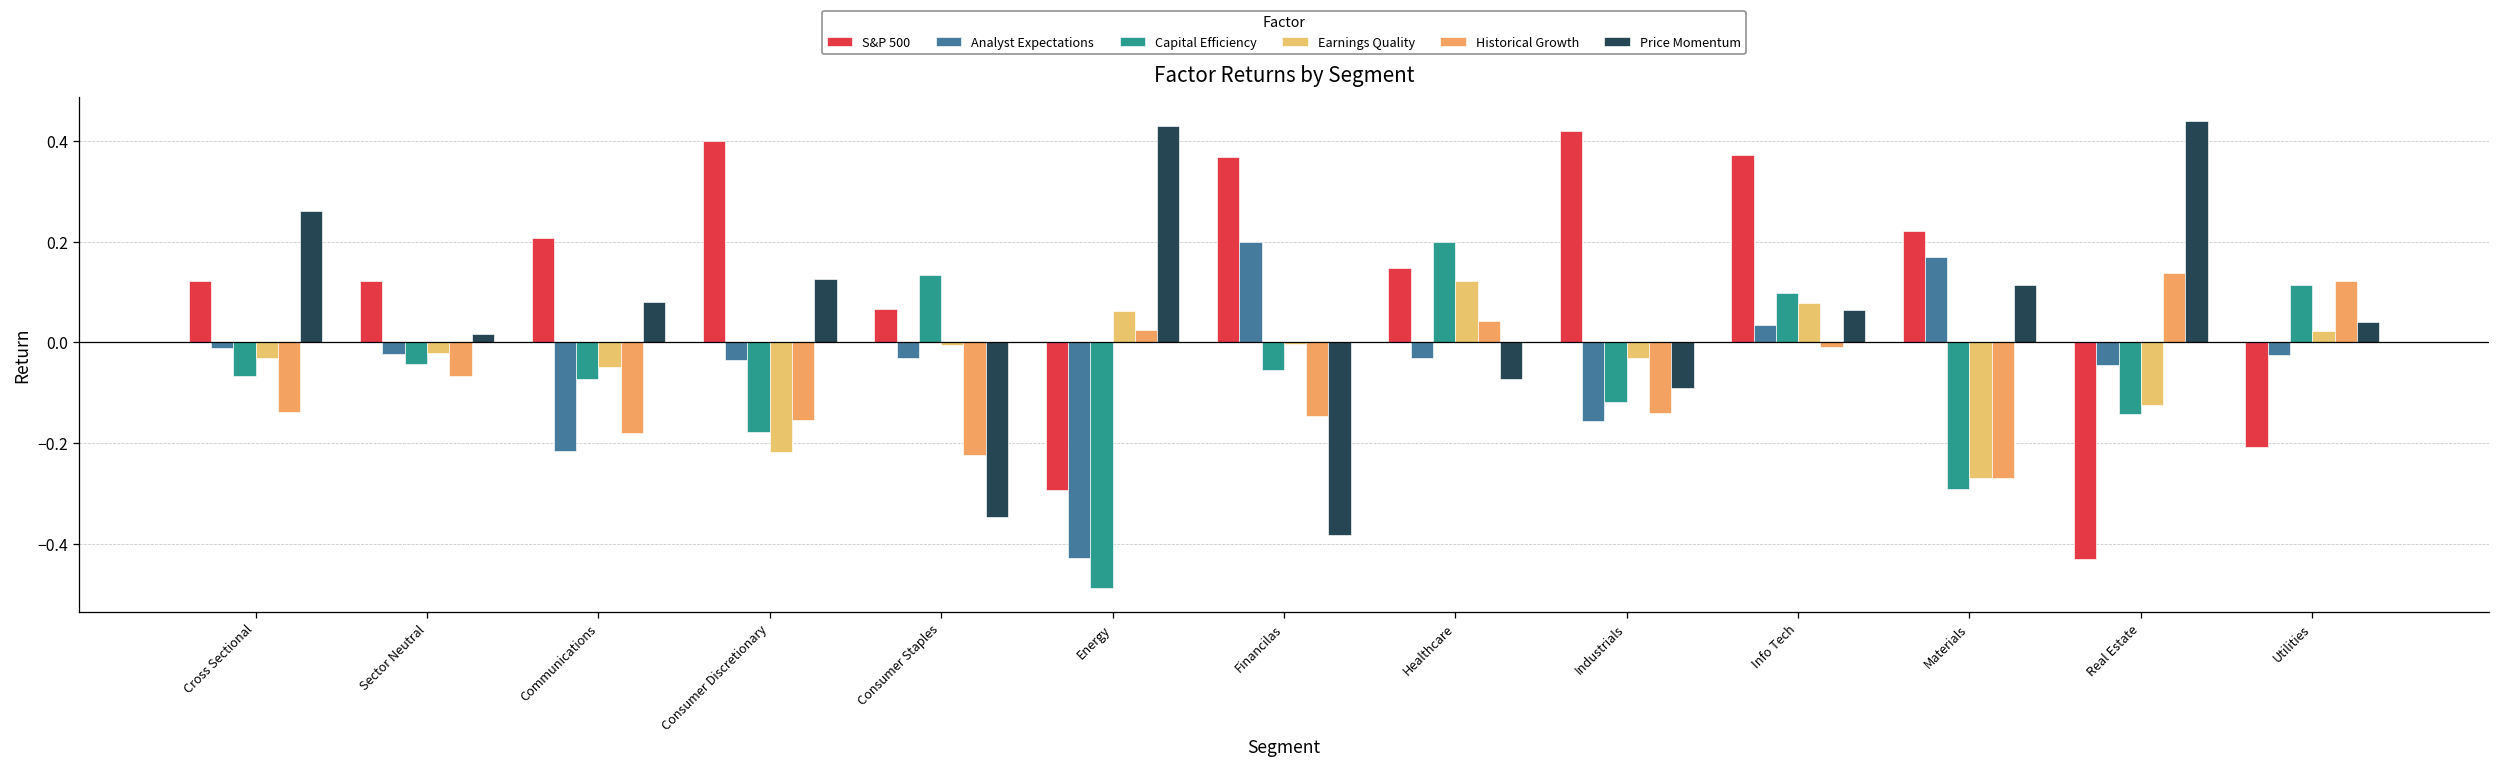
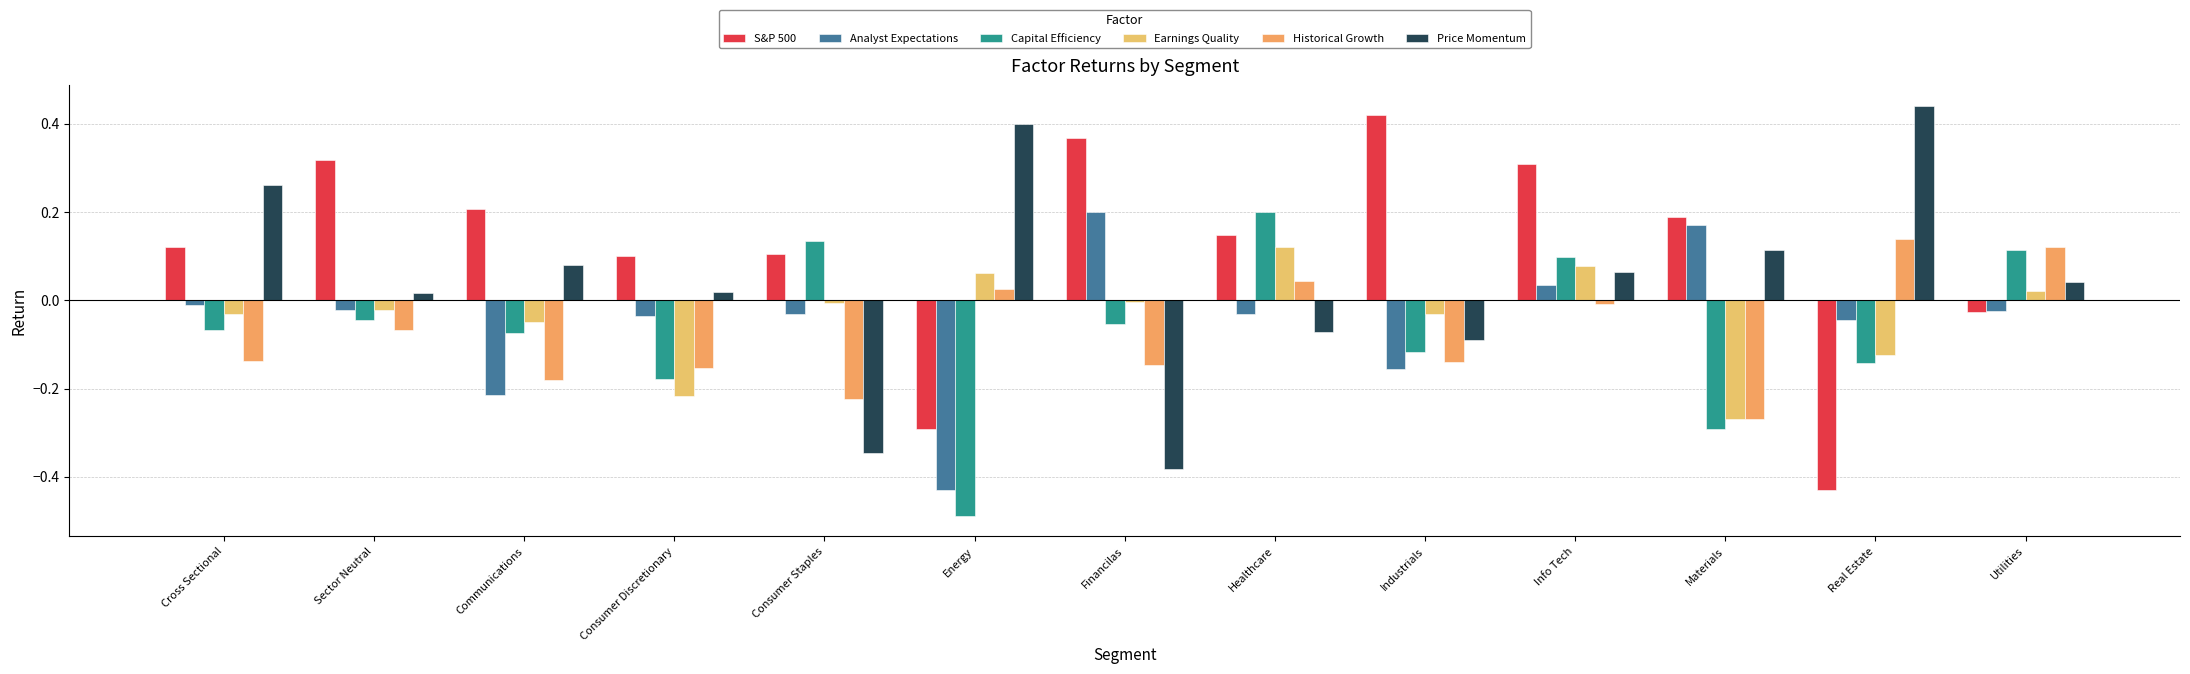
S&P 500, Sector Neutral: 0.12 -> 0.32
S&P 500, Consumer Discretionary: 0.40 -> 0.10
Price Momentum, Consumer Discretionary: 0.12 -> 0.02
S&P 500, Consumer Staples: 0.07 -> 0.11
Price Momentum, Energy: 0.43 -> 0.40
S&P 500, Info Tech: 0.37 -> 0.31
S&P 500, Materials: 0.22 -> 0.19
S&P 500, Utilities: -0.21 -> -0.03
